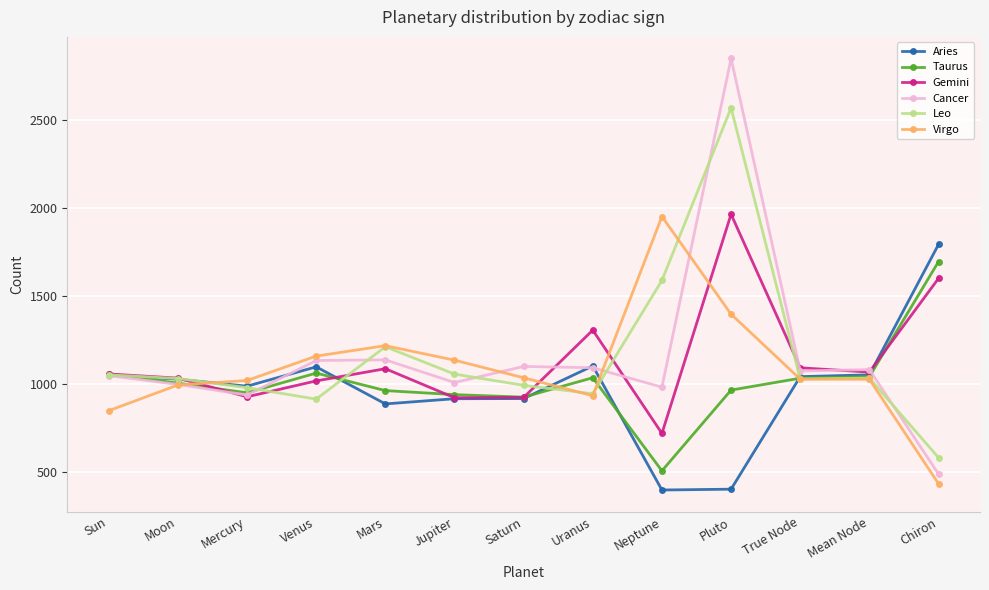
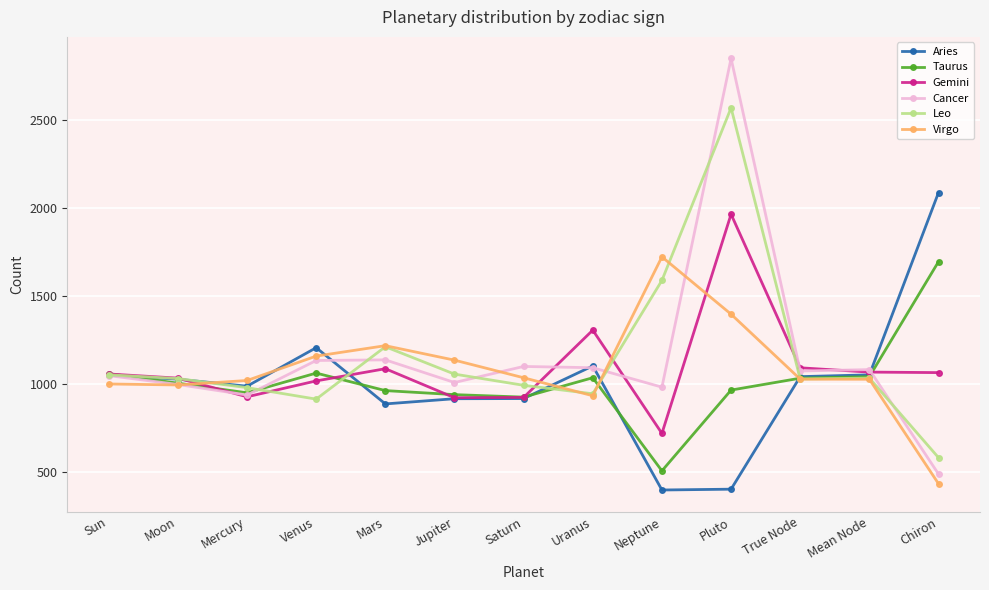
Virgo, Sun: 850 -> 1000
Aries, Venus: 1100 -> 1210
Virgo, Neptune: 1950 -> 1720
Aries, Chiron: 1790 -> 2090
Gemini, Chiron: 1600 -> 1060
